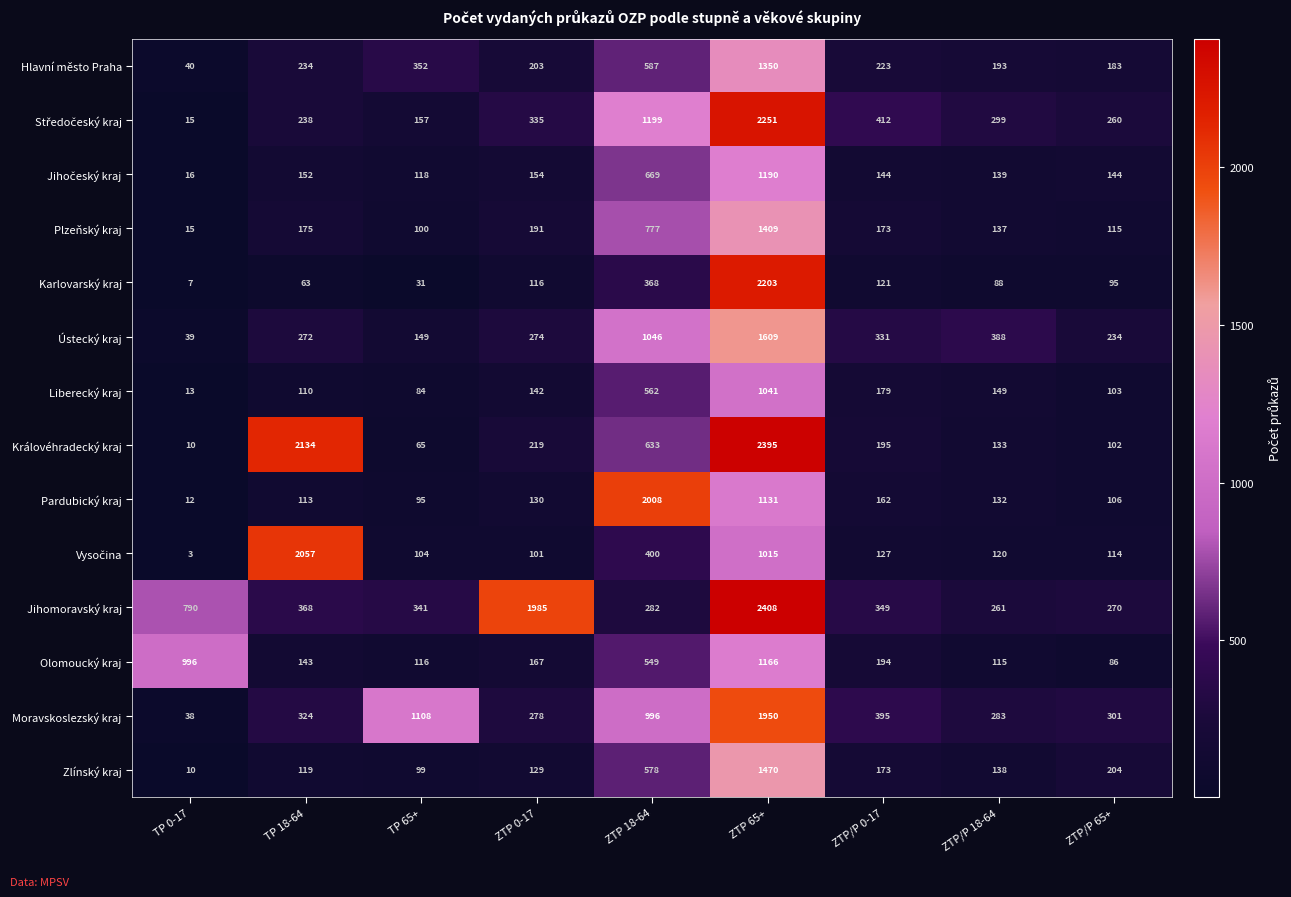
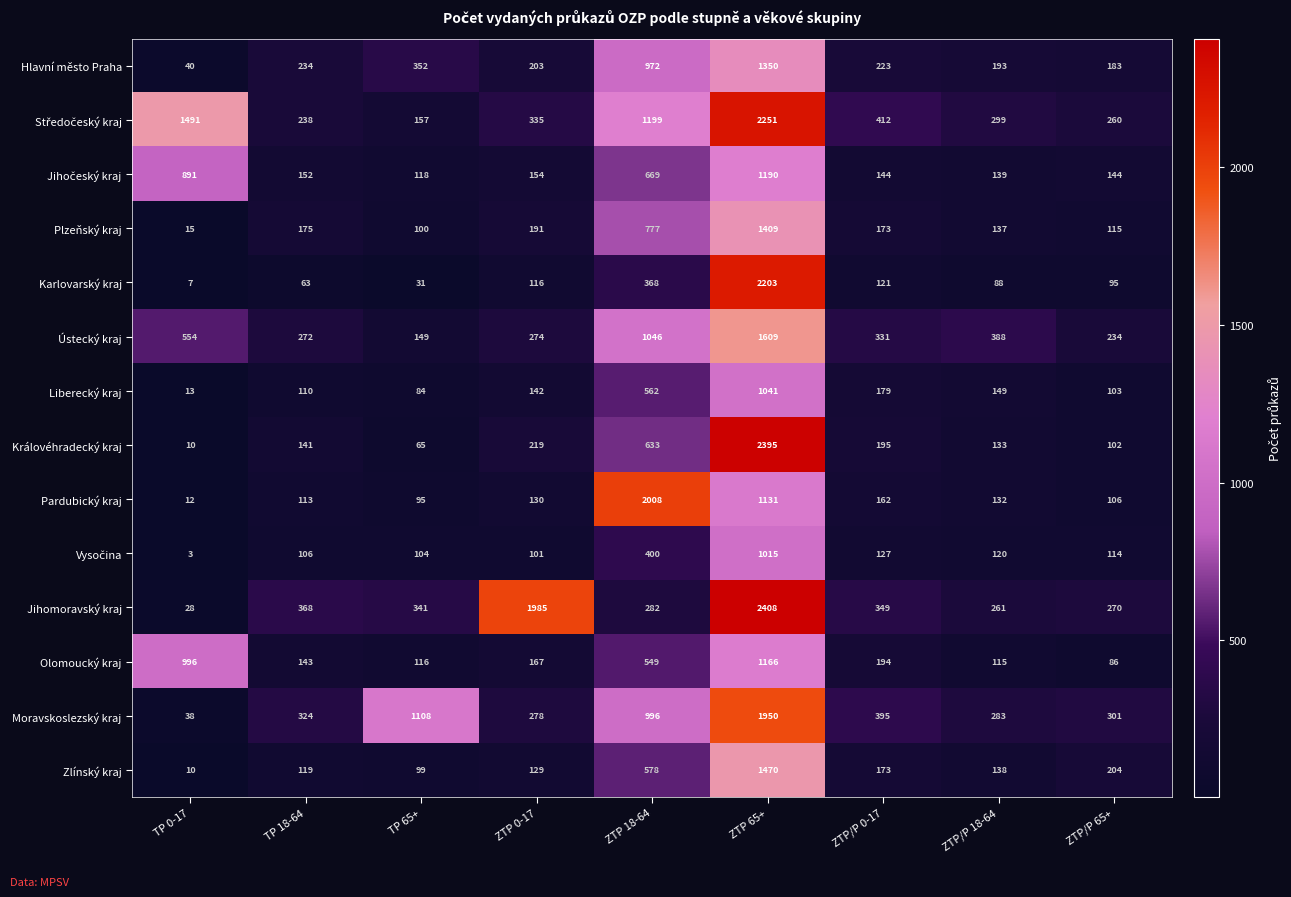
Hlavní město Praha, ZTP 18-64: 587 -> 972
Středočeský kraj, TP 0-17: 15 -> 1491
Jihočeský kraj, TP 0-17: 16 -> 891
Ústecký kraj, TP 0-17: 39 -> 554
Královéhradecký kraj, TP 18-64: 2134 -> 141
Vysočina, TP 18-64: 2057 -> 106
Jihomoravský kraj, TP 0-17: 790 -> 28
